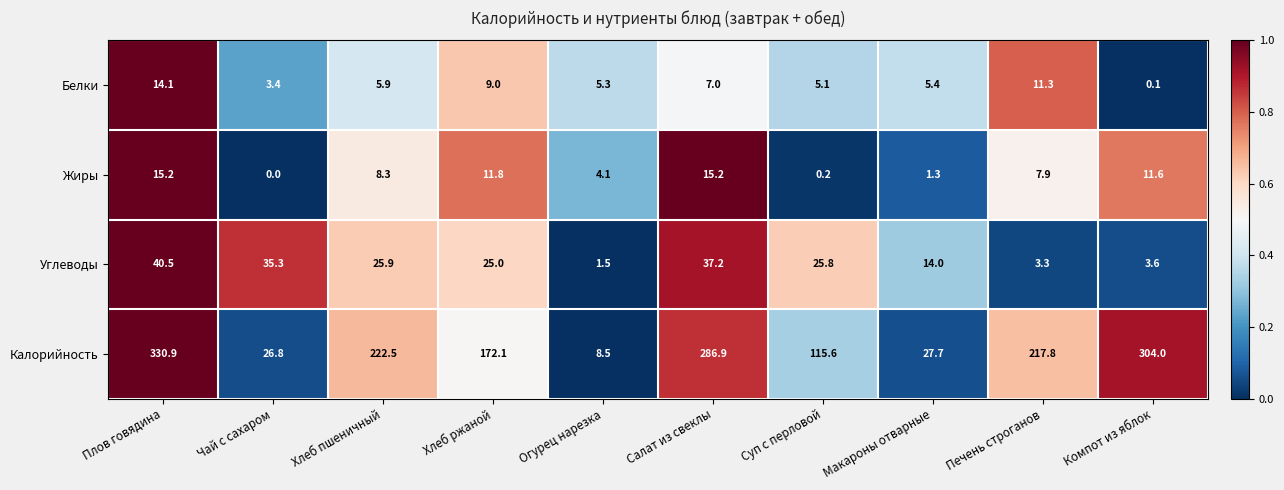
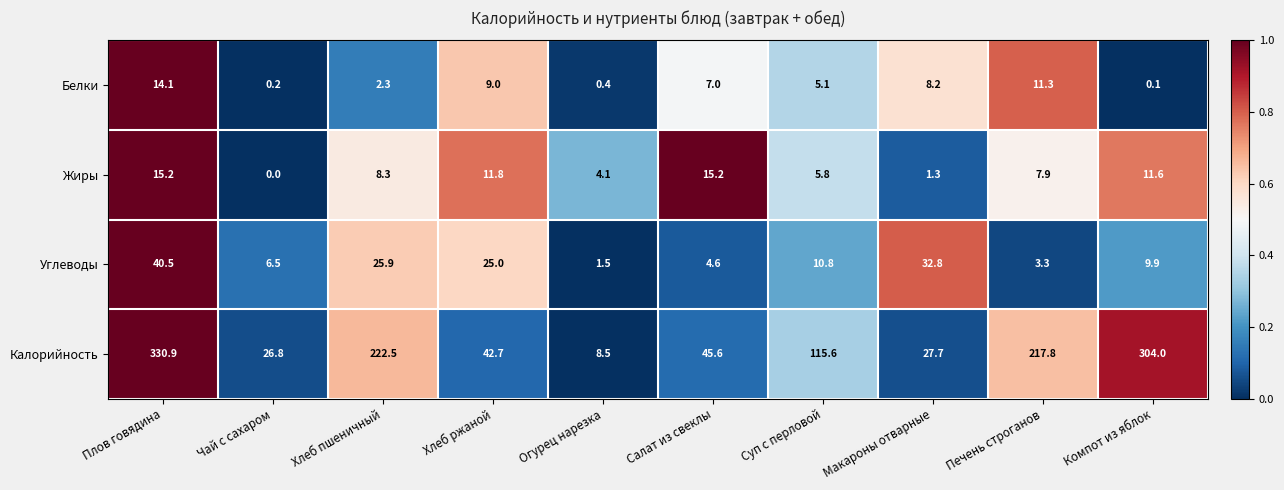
Белки, Чай с сахаром: 3.4 -> 0.2
Белки, Хлеб пшеничный: 5.9 -> 2.3
Белки, Огурец нарезка: 5.3 -> 0.4
Белки, Макароны отварные: 5.4 -> 8.2
Жиры, Суп с перловой: 0.2 -> 5.8
Углеводы, Чай с сахаром: 35.3 -> 6.5
Углеводы, Салат из свеклы: 37.2 -> 4.6
Углеводы, Суп с перловой: 25.8 -> 10.8
Углеводы, Макароны отварные: 14.0 -> 32.8
Углеводы, Компот из яблок: 3.6 -> 9.9
Калорийность, Хлеб ржаной: 172.1 -> 42.7
Калорийность, Салат из свеклы: 286.9 -> 45.6
